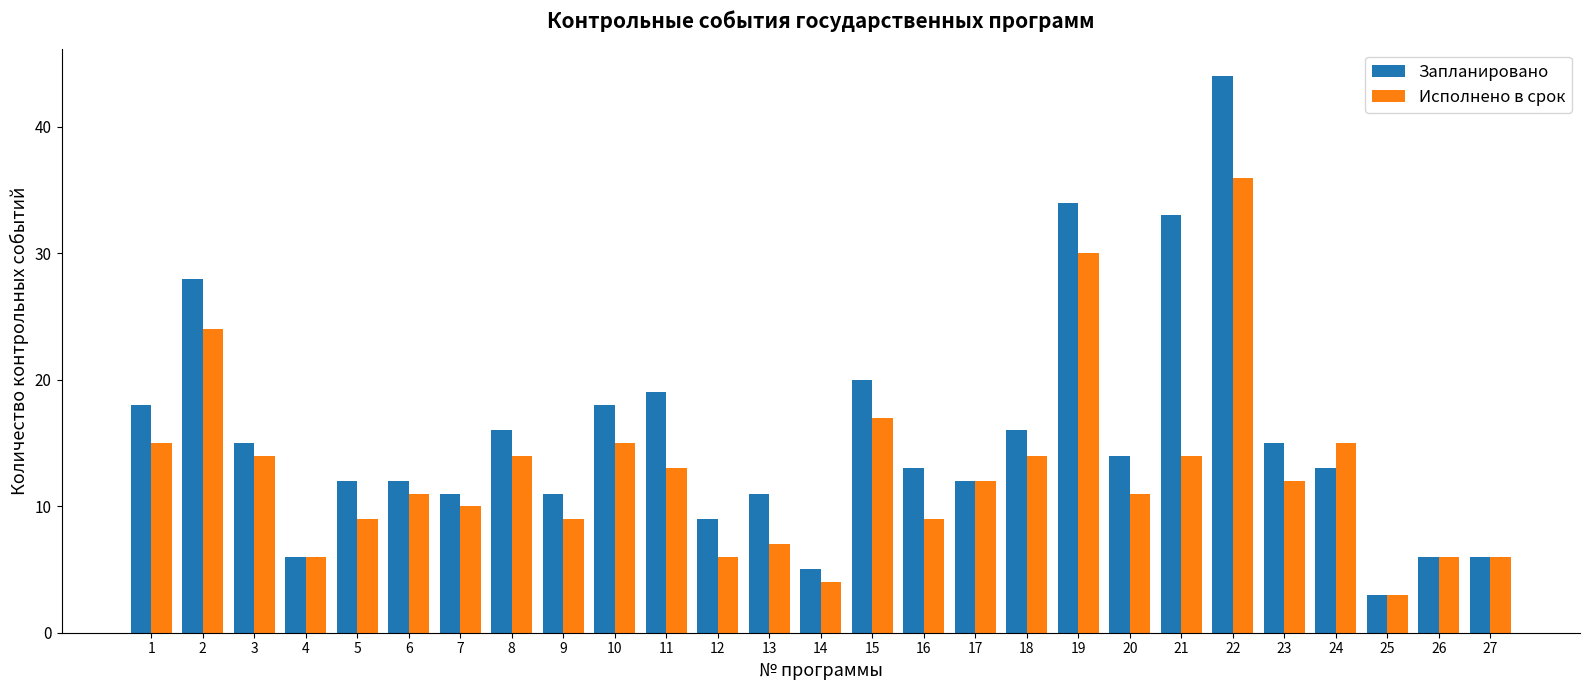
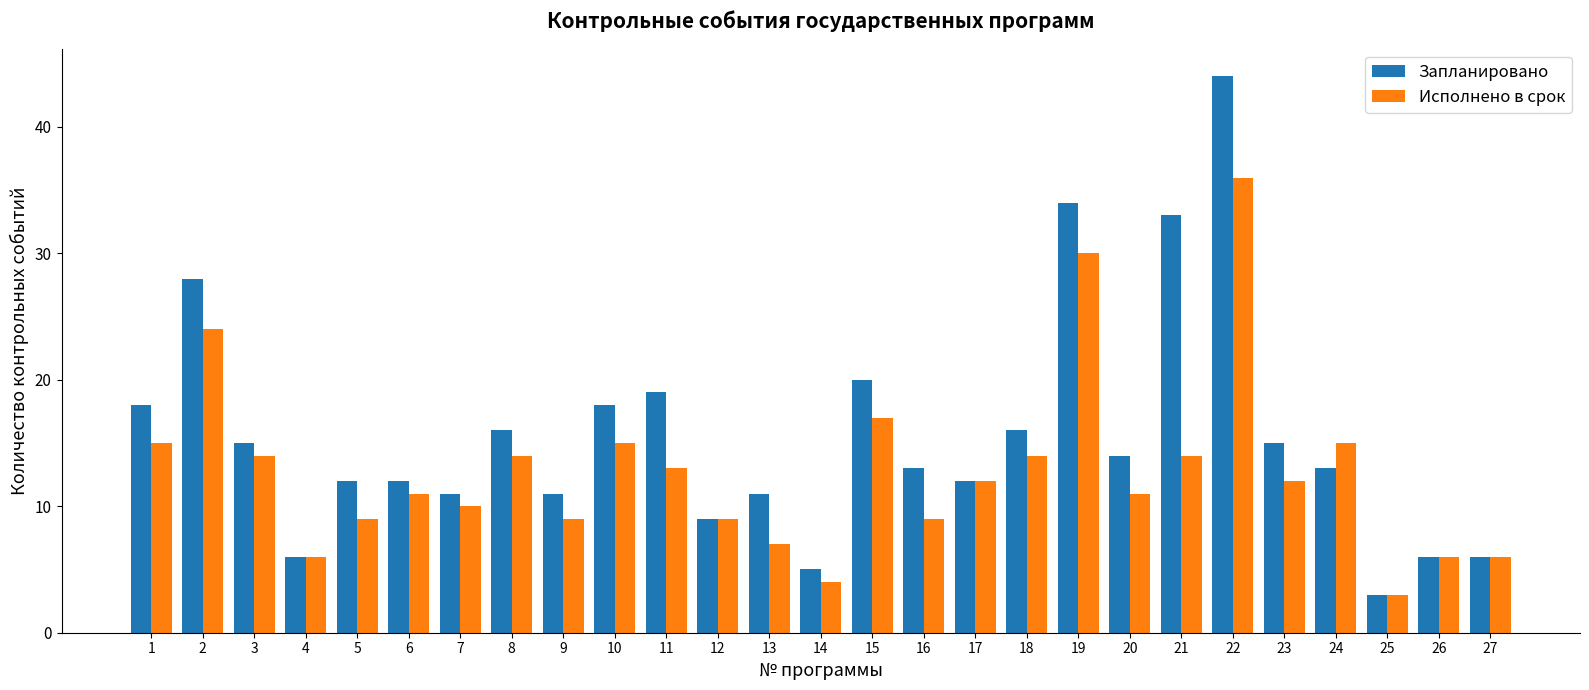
Исполнено в срок, 12: 6 -> 9
